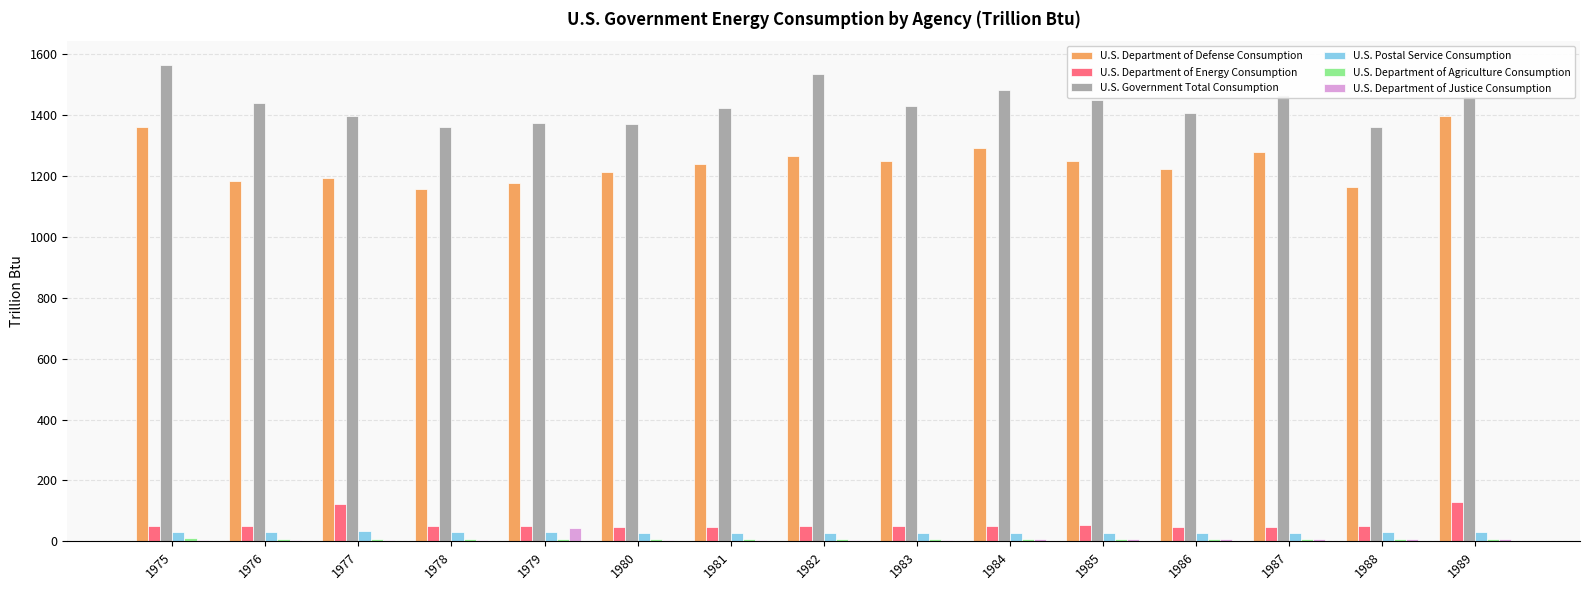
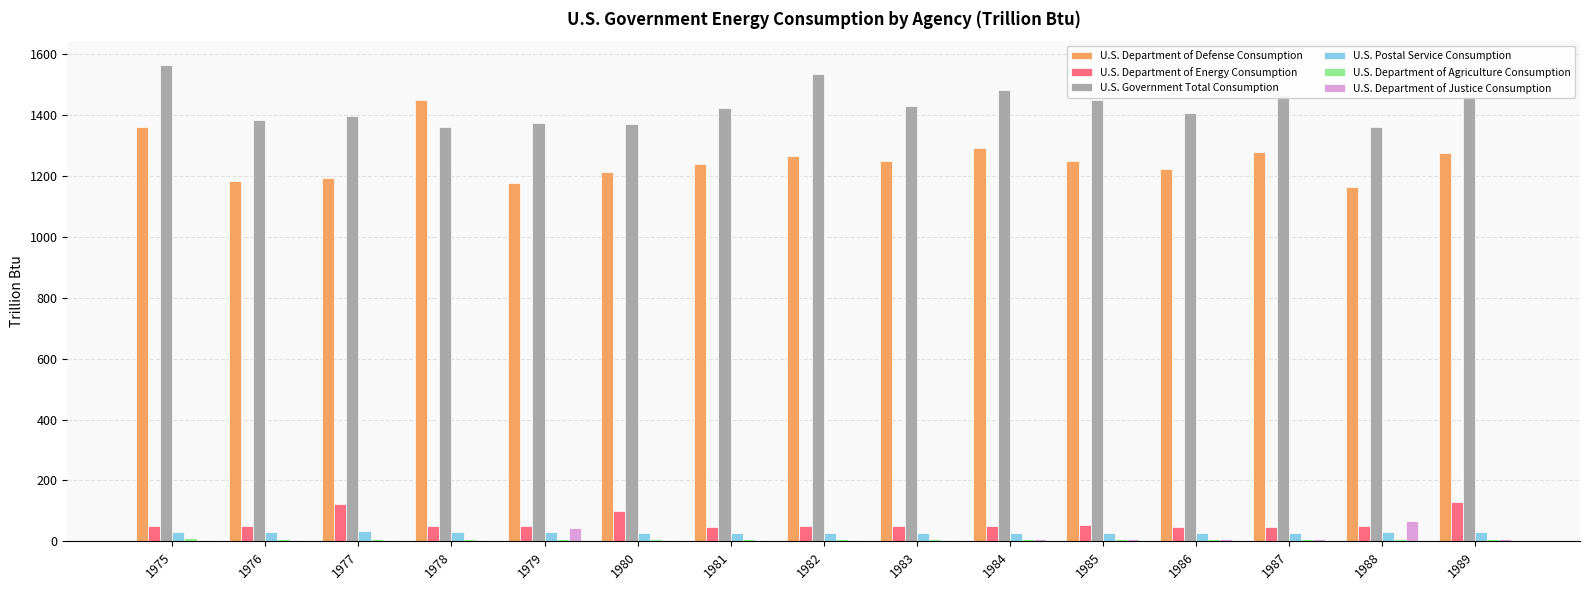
U.S. Government Total Consumption, 1976: 1440 -> 1380
U.S. Department of Defense Consumption, 1978: 1160 -> 1450
U.S. Department of Energy Consumption, 1980: 50 -> 100
U.S. Department of Justice Consumption, 1988: 10 -> 70
U.S. Department of Defense Consumption, 1989: 1400 -> 1270
